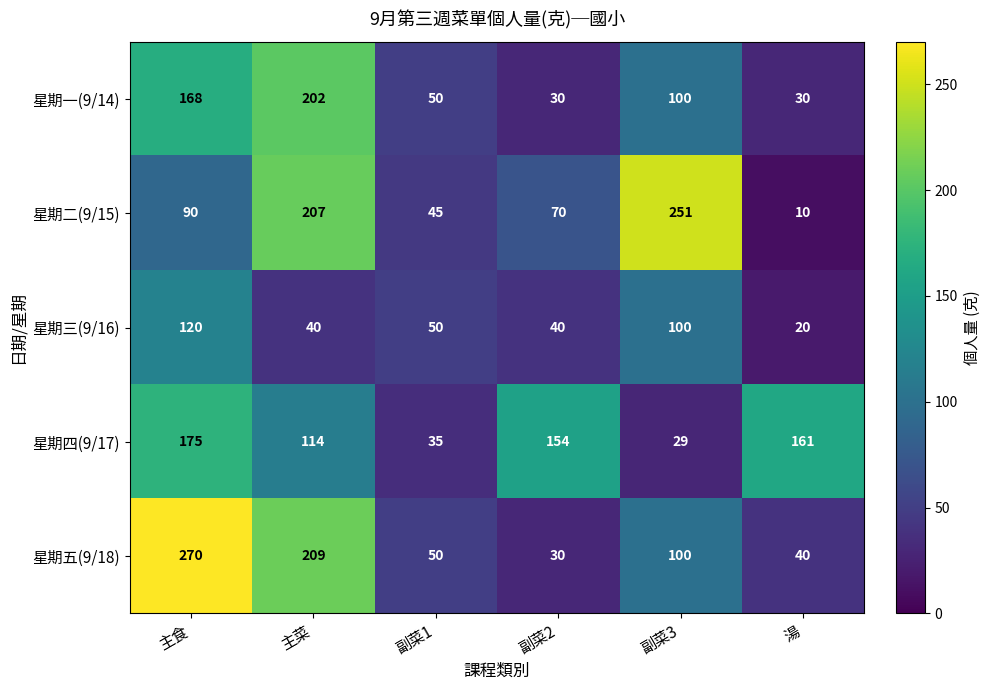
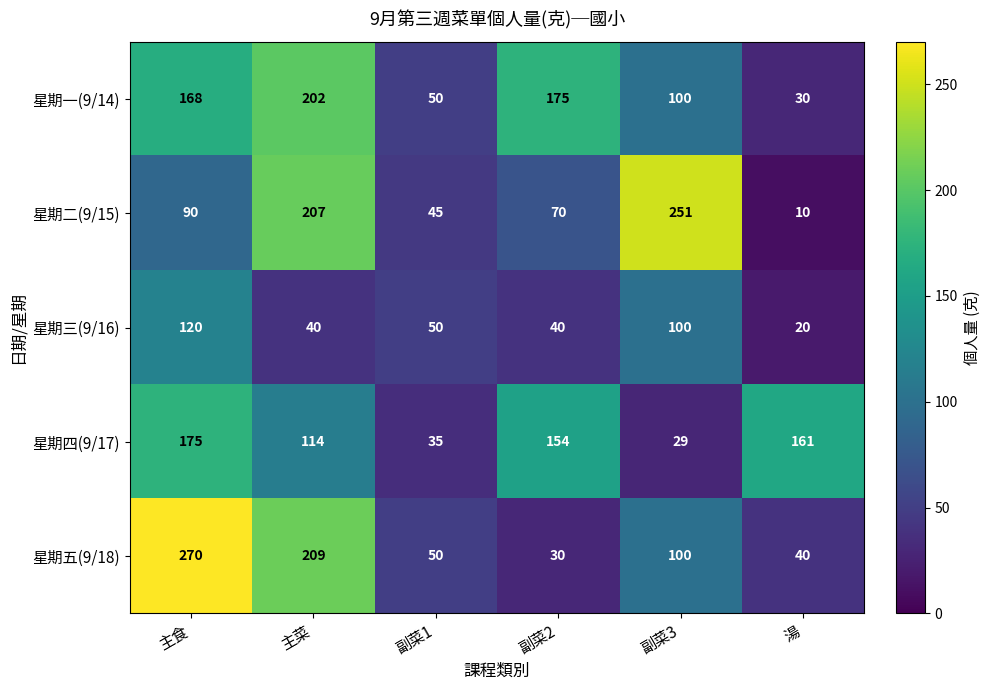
星期一(9/14), 副菜2: 30 -> 175
